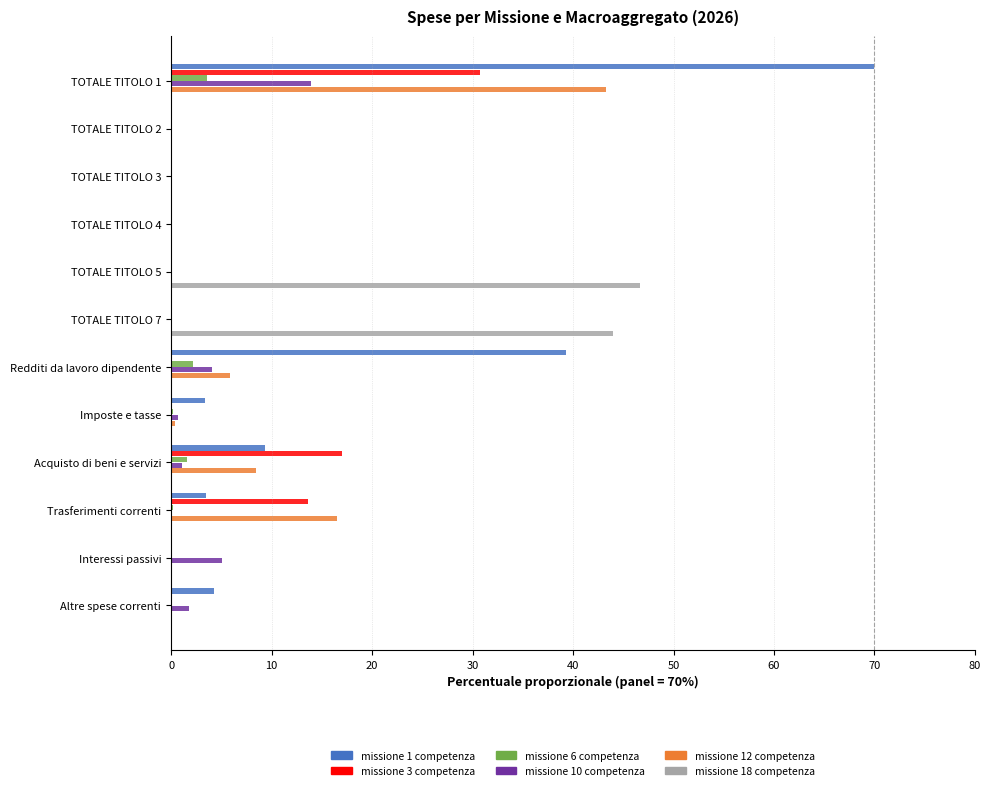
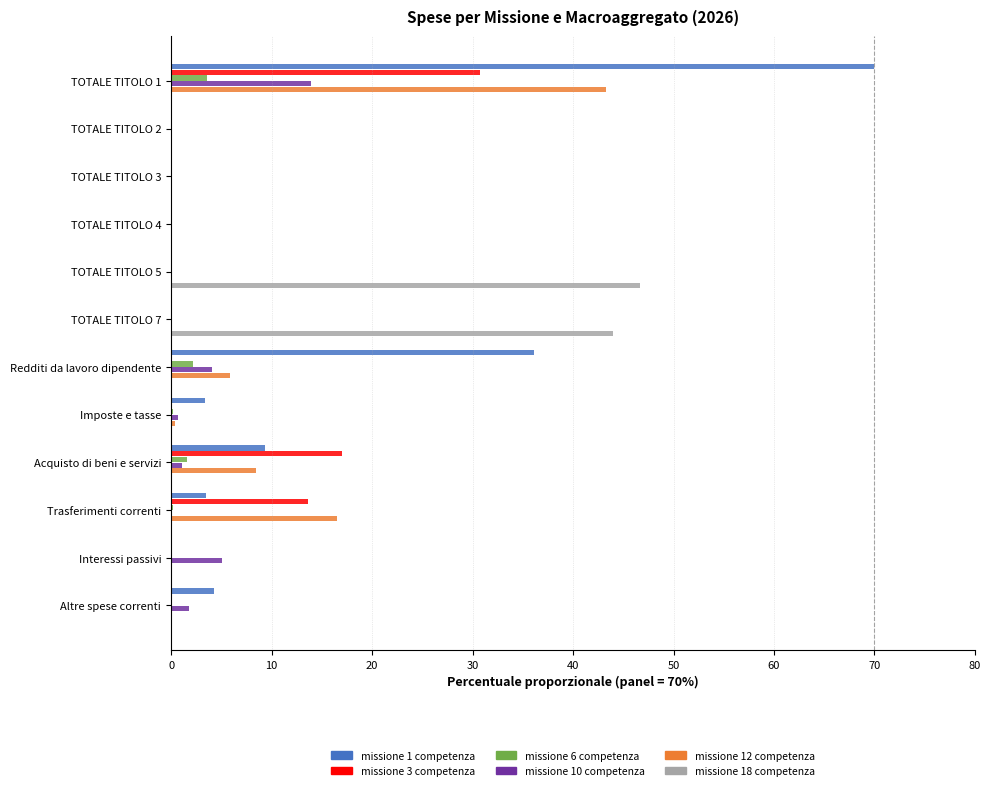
missione 1 competenza, Redditi da lavoro dipendente: 39.3 -> 36.1
